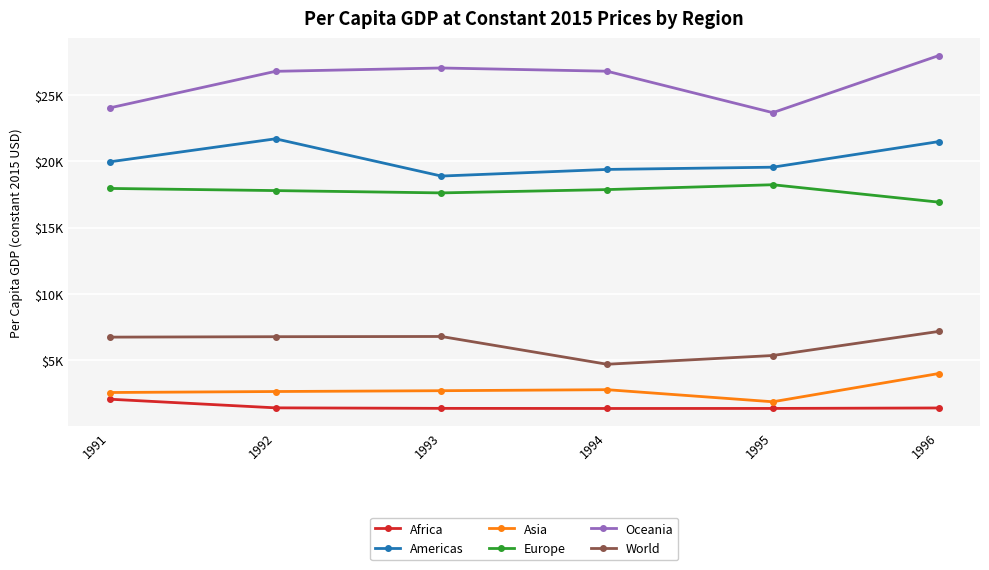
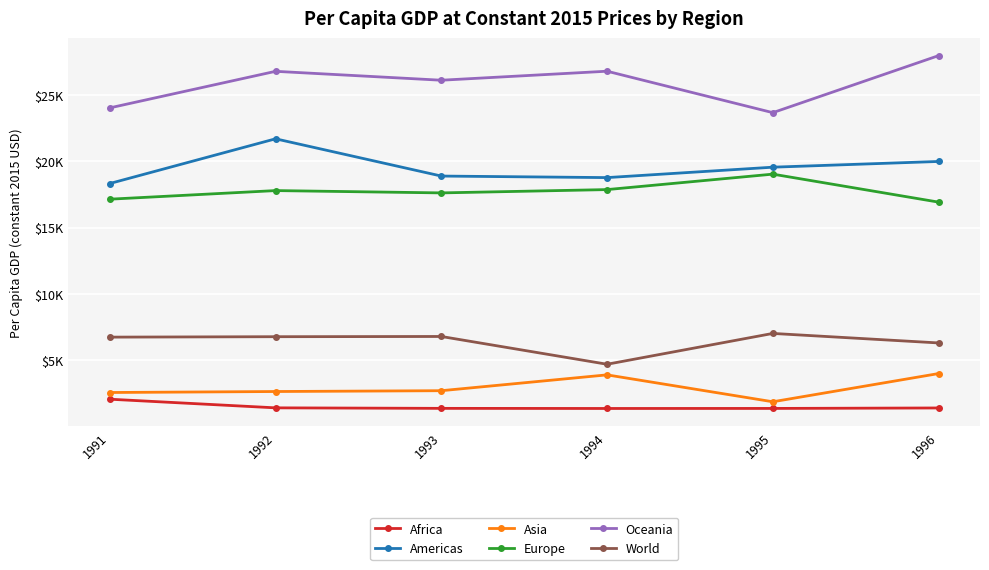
Americas, 1991: $20000 -> $18300
Europe, 1991: $17900 -> $17100
Oceania, 1993: $27000 -> $26100
Americas, 1994: $19400 -> $18800
Asia, 1994: $2800 -> $3900
Europe, 1995: $18200 -> $19000
World, 1995: $5300 -> $7000
Americas, 1996: $21500 -> $20000
World, 1996: $7200 -> $6300
